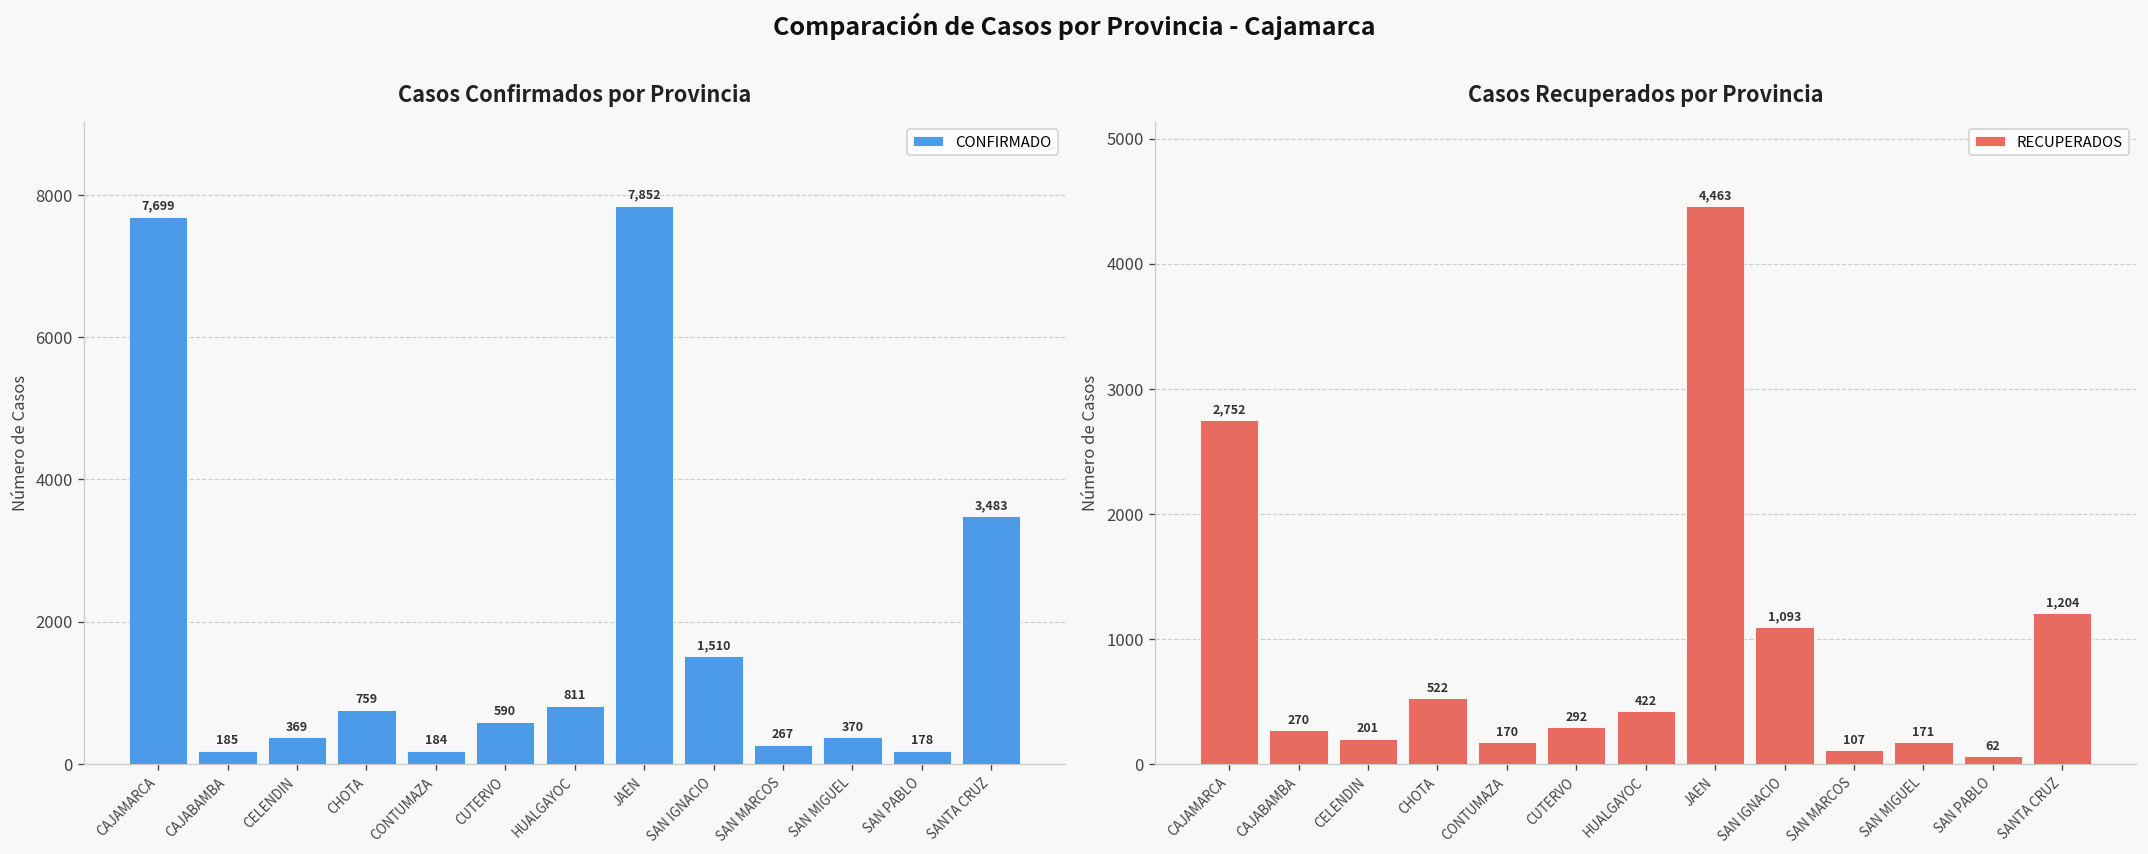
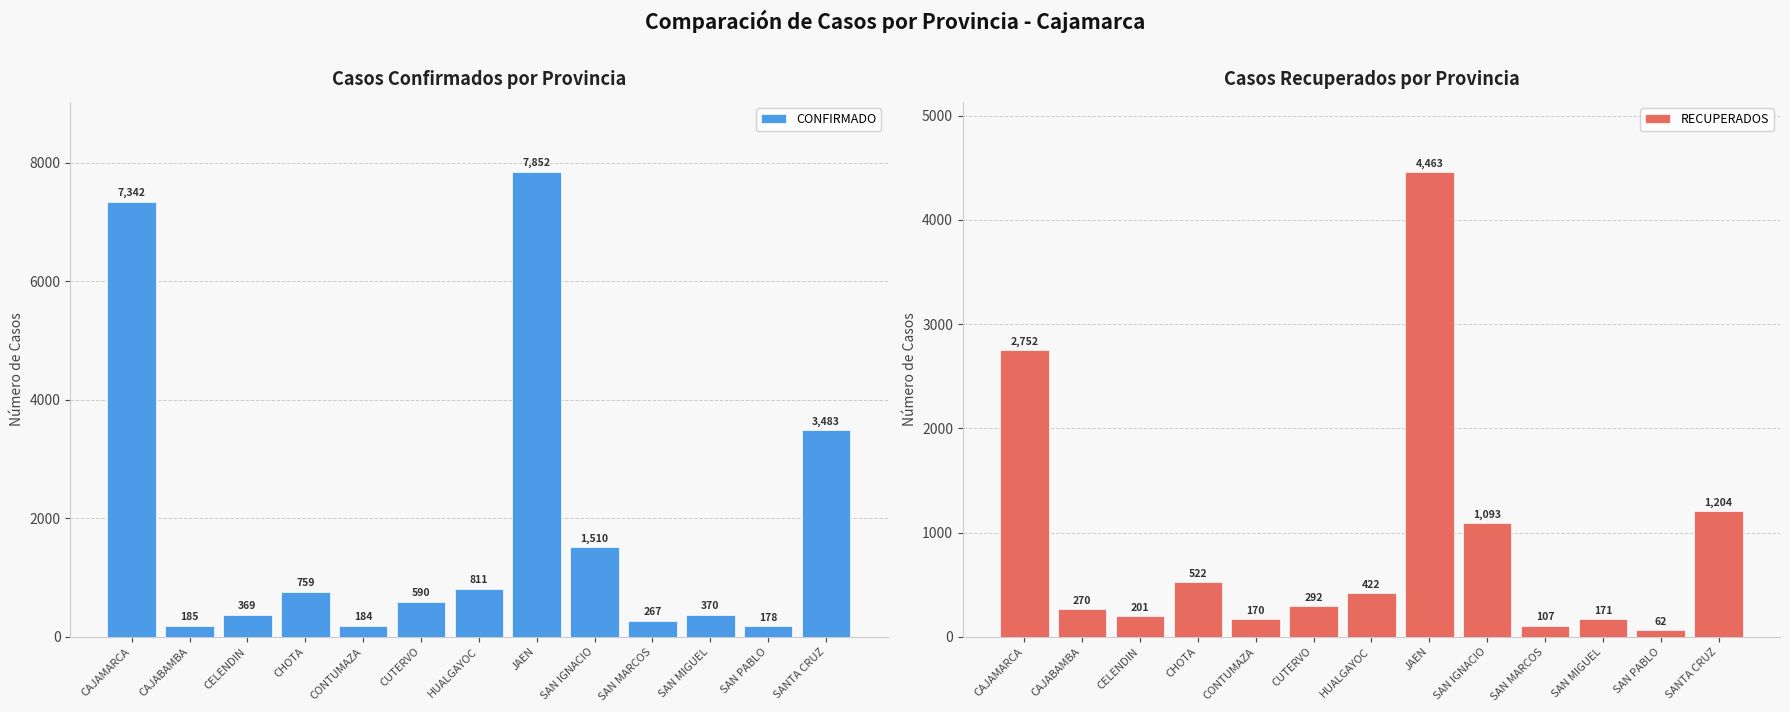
Casos Confirmados por Provincia, CAJAMARCA: 7,699 -> 7,342
